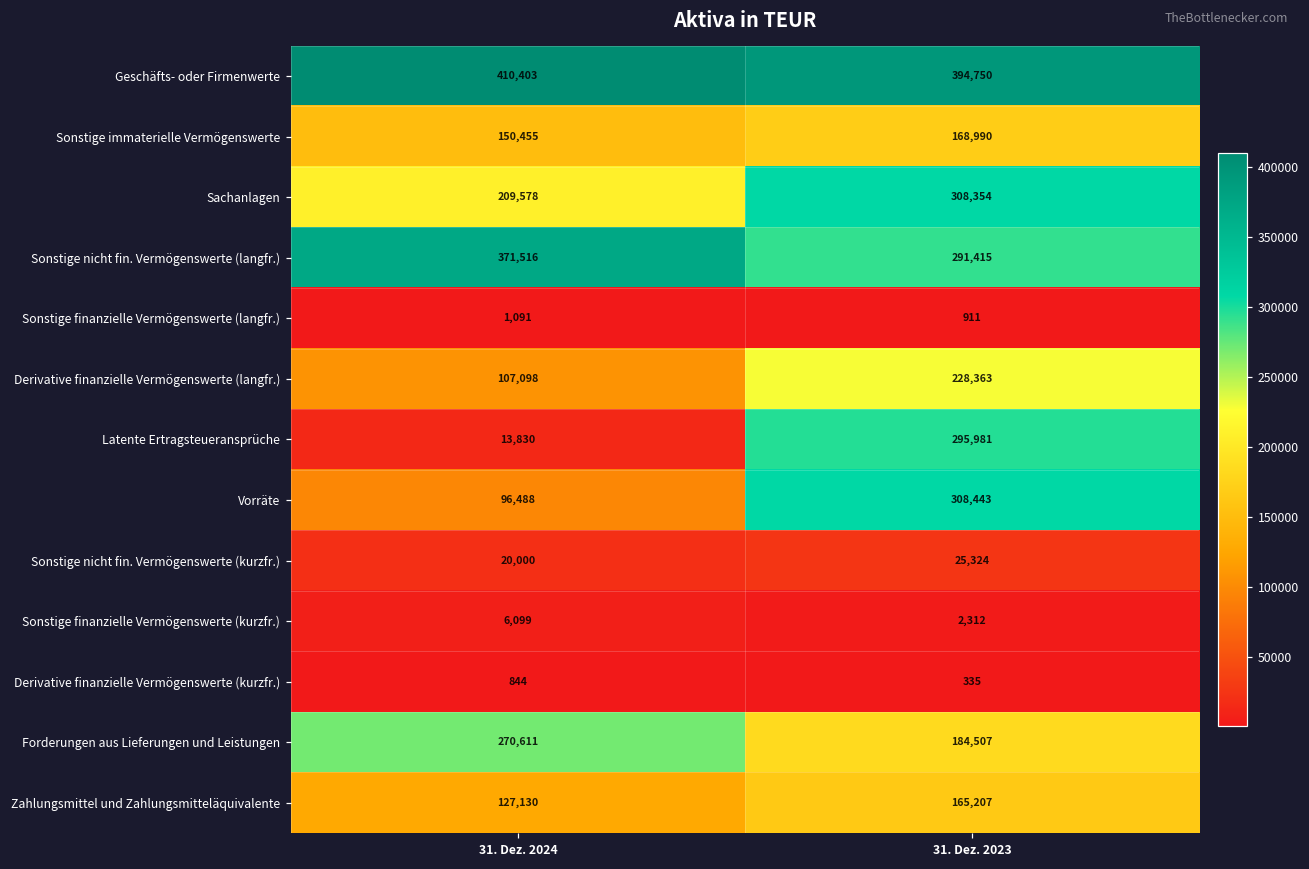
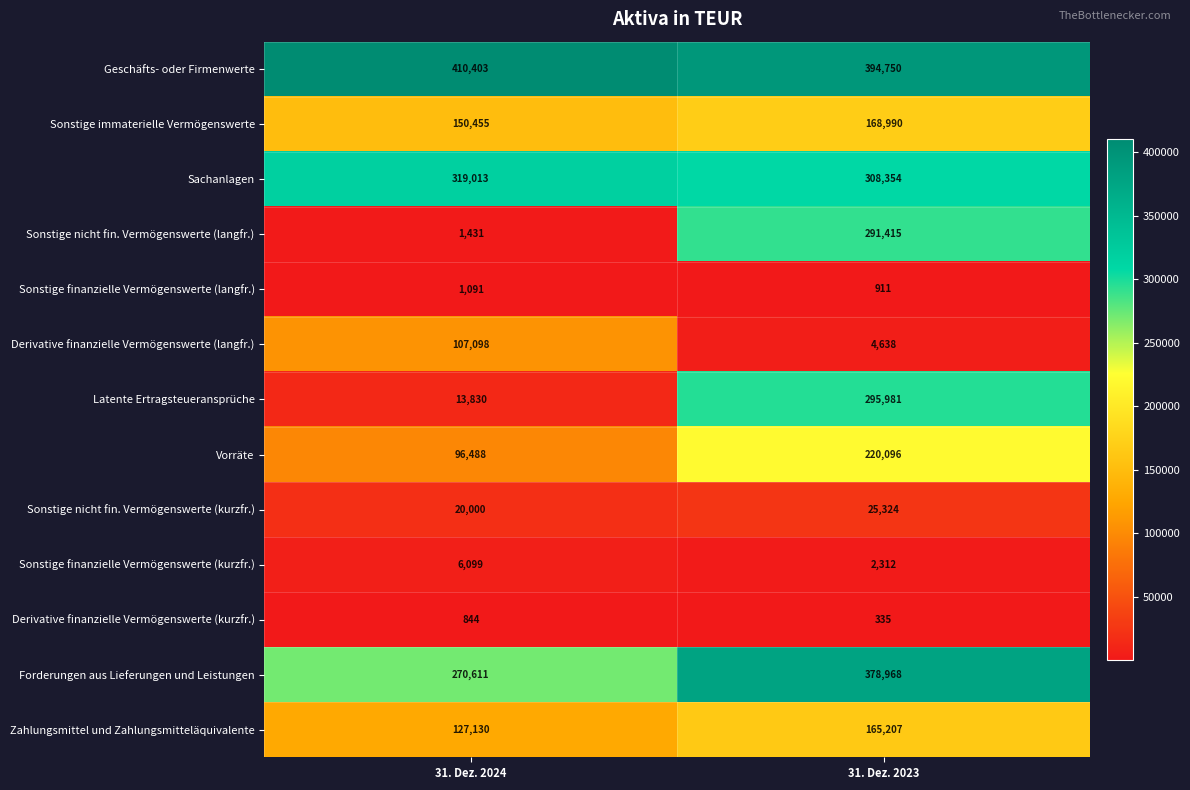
Sachanlagen, 31. Dez. 2024: 209,578 -> 319,013
Sonstige nicht fin. Vermögenswerte (langfr.), 31. Dez. 2024: 371,516 -> 1,431
Derivative finanzielle Vermögenswerte (langfr.), 31. Dez. 2023: 228,363 -> 4,638
Vorräte, 31. Dez. 2023: 308,443 -> 220,096
Forderungen aus Lieferungen und Leistungen, 31. Dez. 2023: 184,507 -> 378,968
